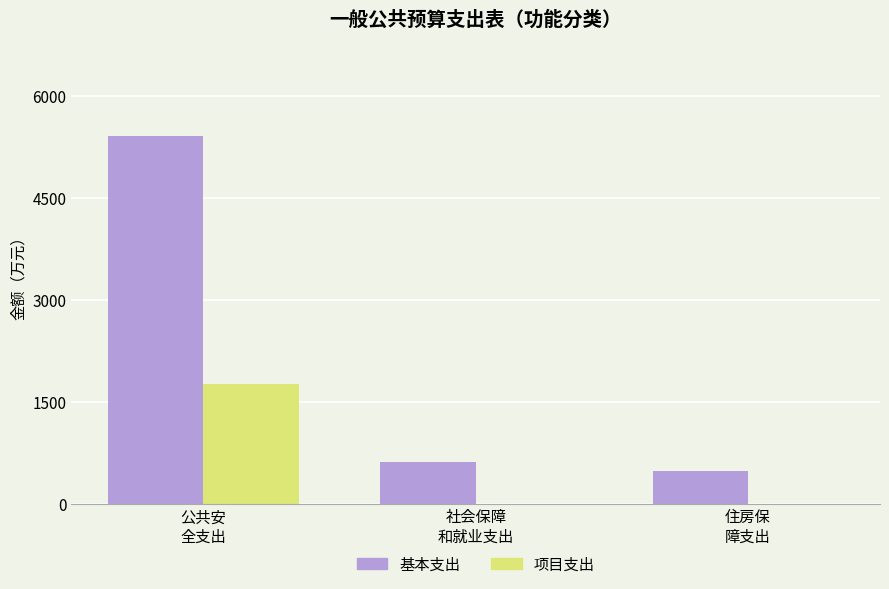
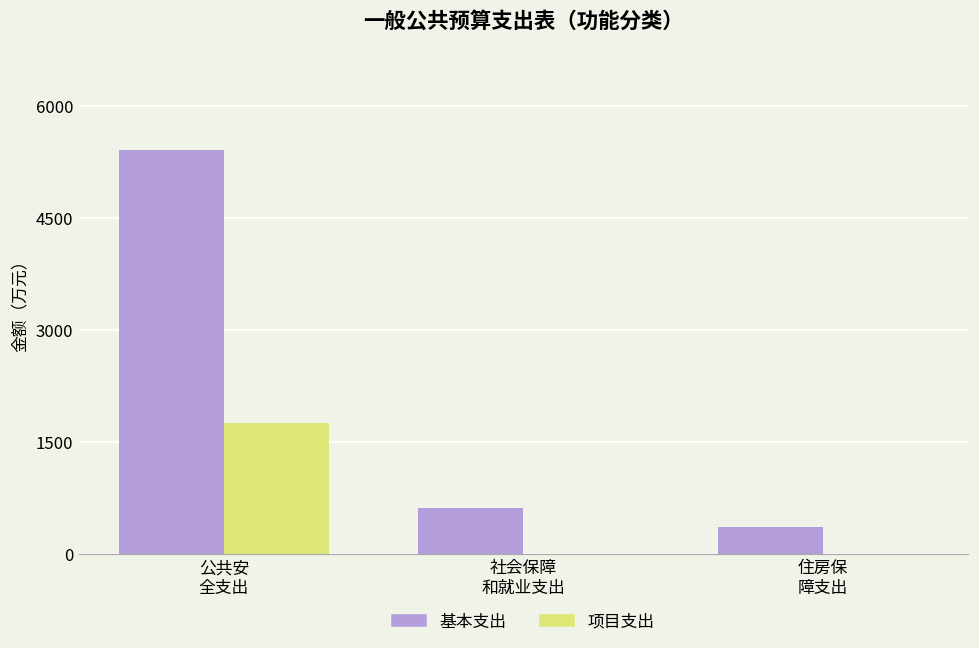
基本支出, 住房保 障支出: 500 -> 400
